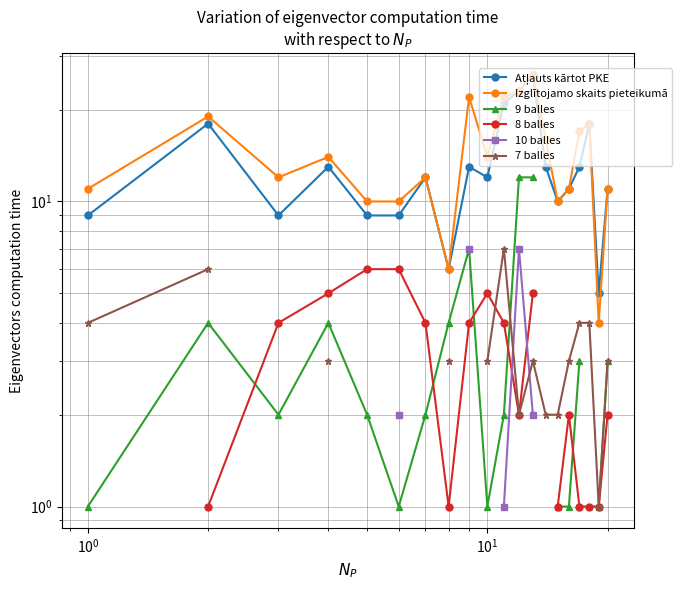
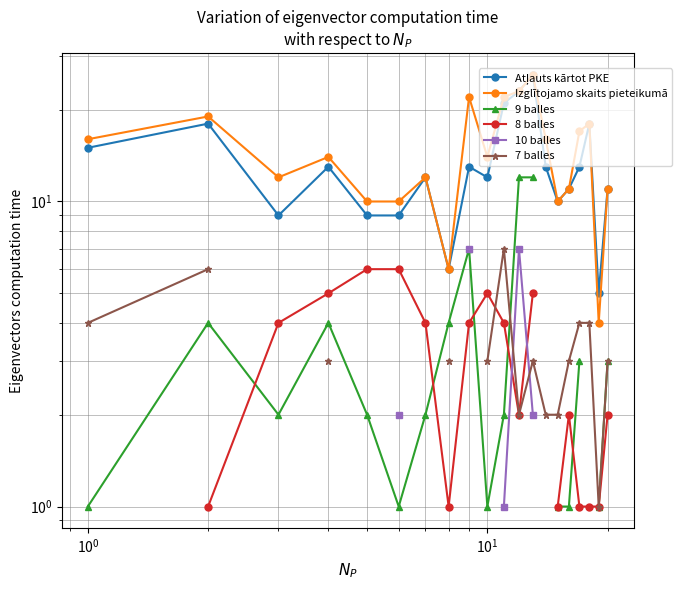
Atļauts kārtot PKE, 10^0: 9 -> 15
Izglītojamo skaits pieteikumā, 10^0: 11 -> 16
